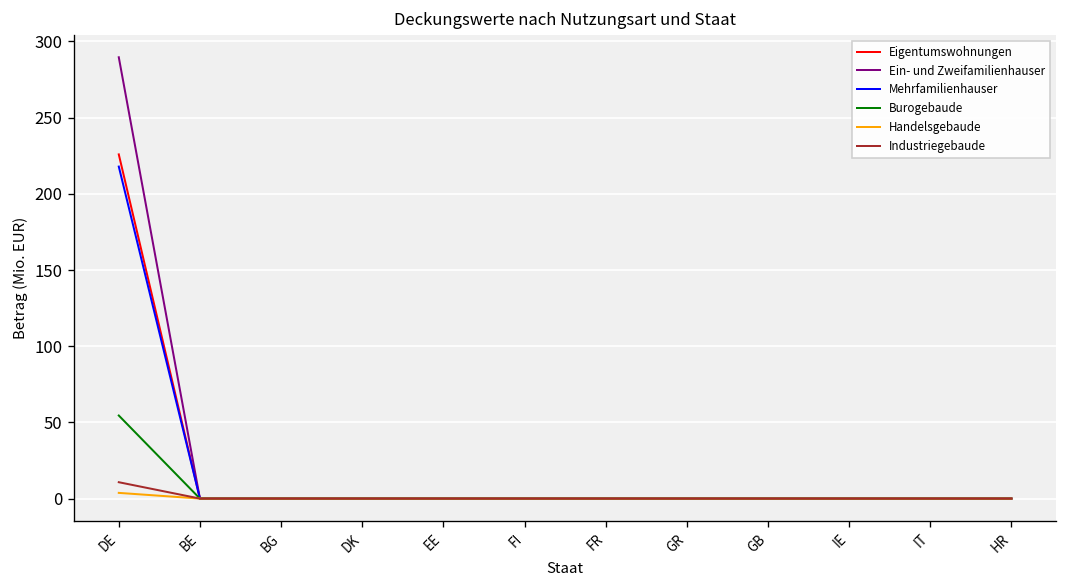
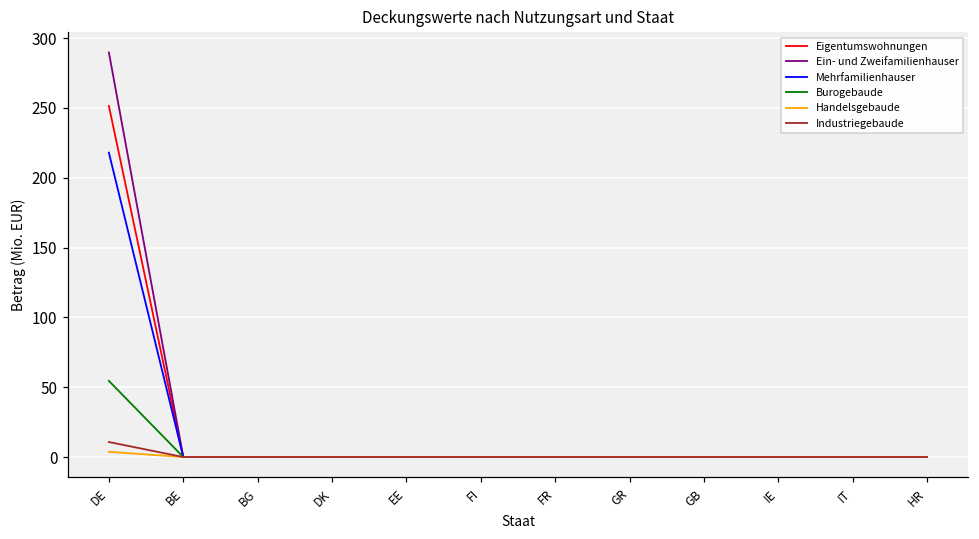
Eigentumswohnungen, DE: 226 -> 251
